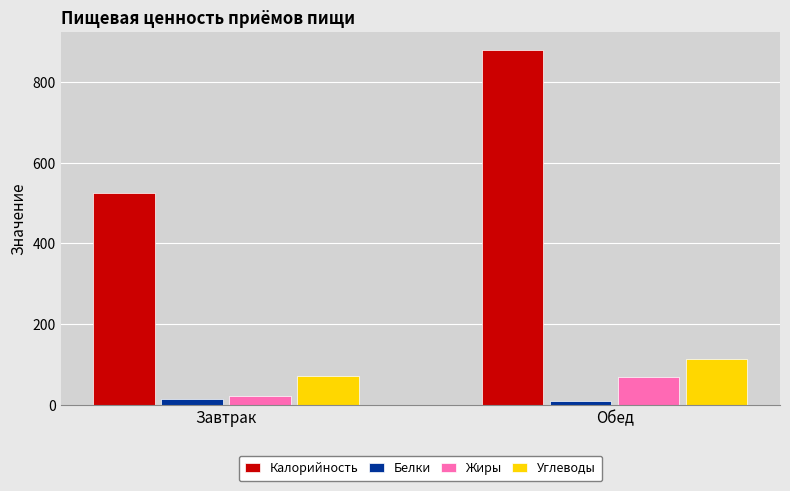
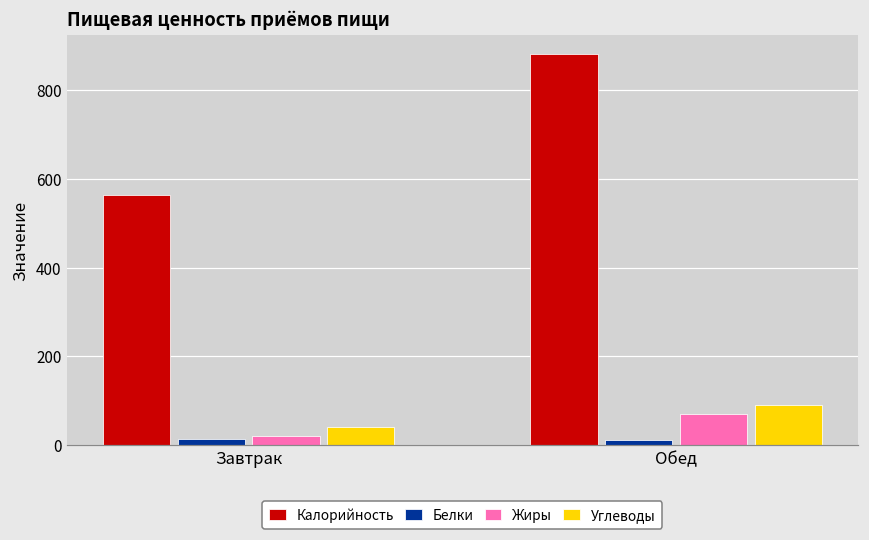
Калорийность, Завтрак: 530 -> 560
Углеводы, Завтрак: 70 -> 40
Углеводы, Обед: 110 -> 90
